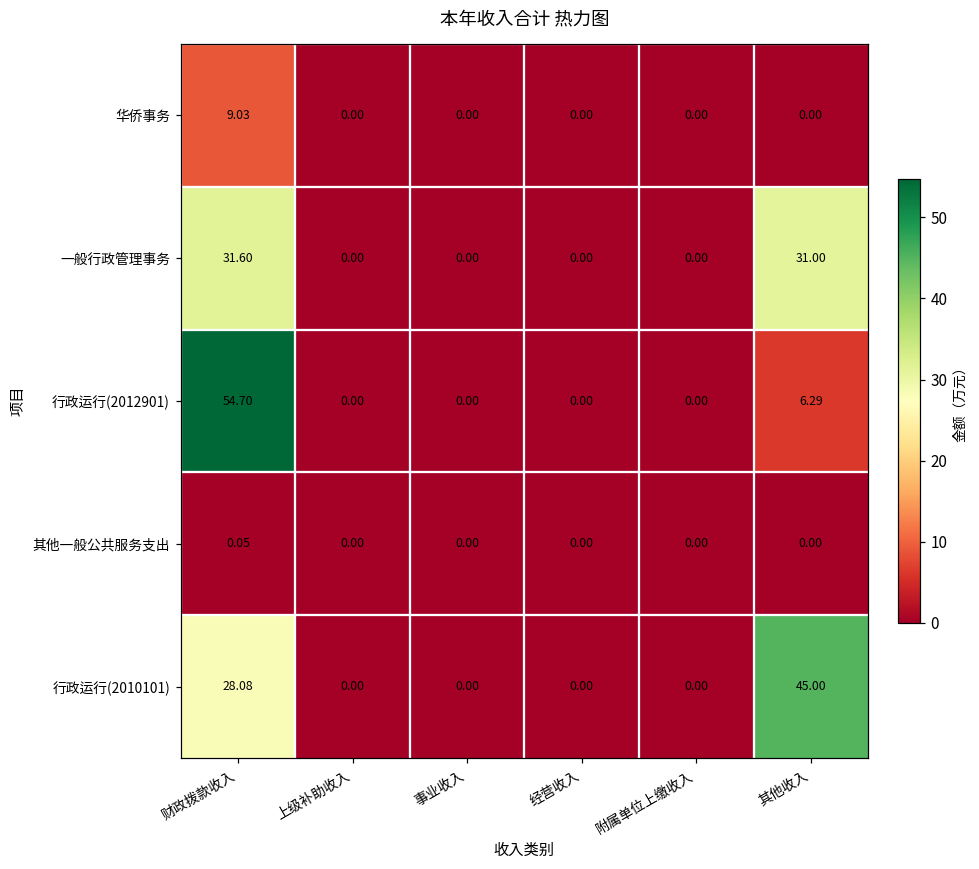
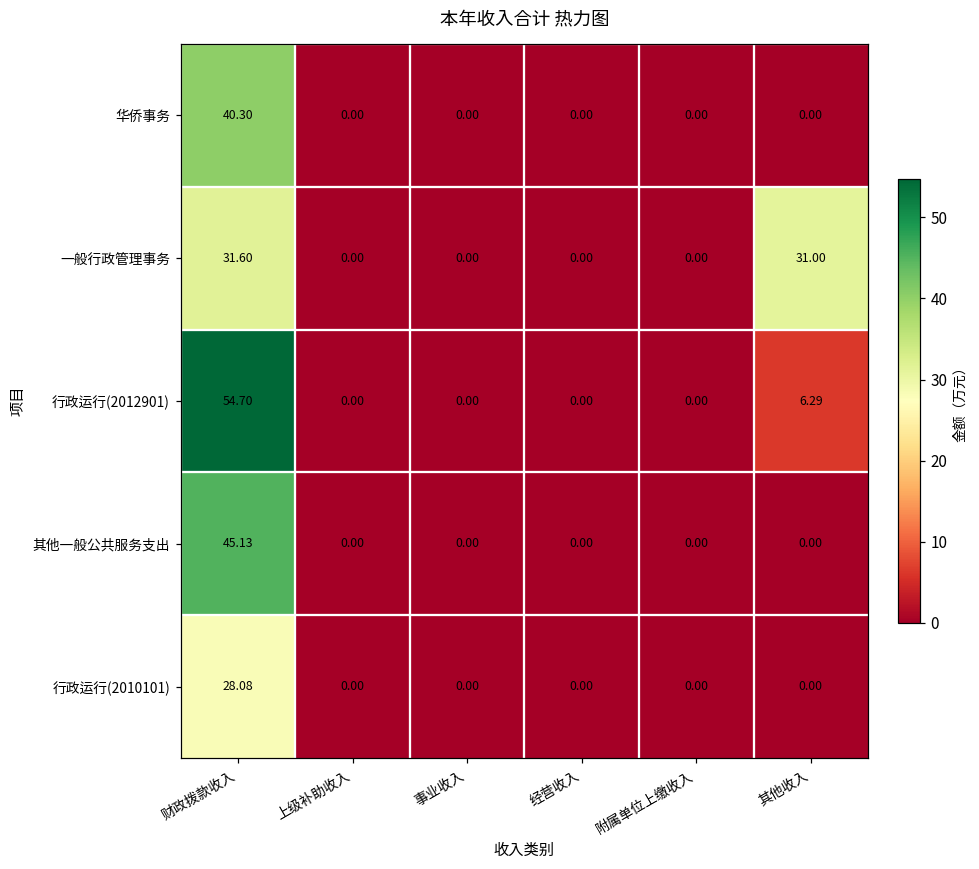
华侨事务, 财政拨款收入: 9.03 -> 40.30
其他一般公共服务支出, 财政拨款收入: 0.05 -> 45.13
行政运行(2010101), 其他收入: 45.00 -> 0.00
